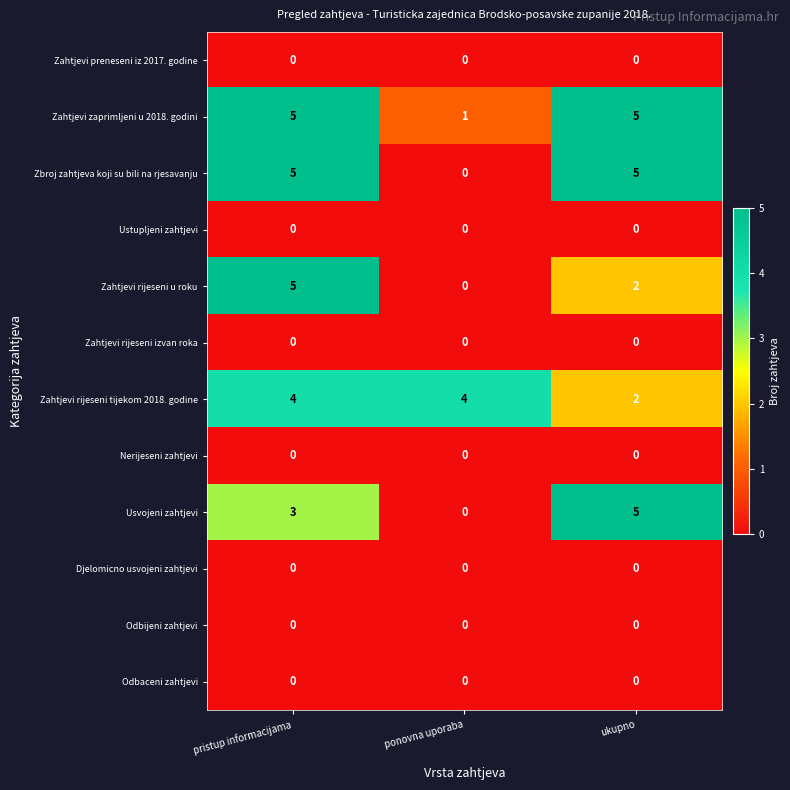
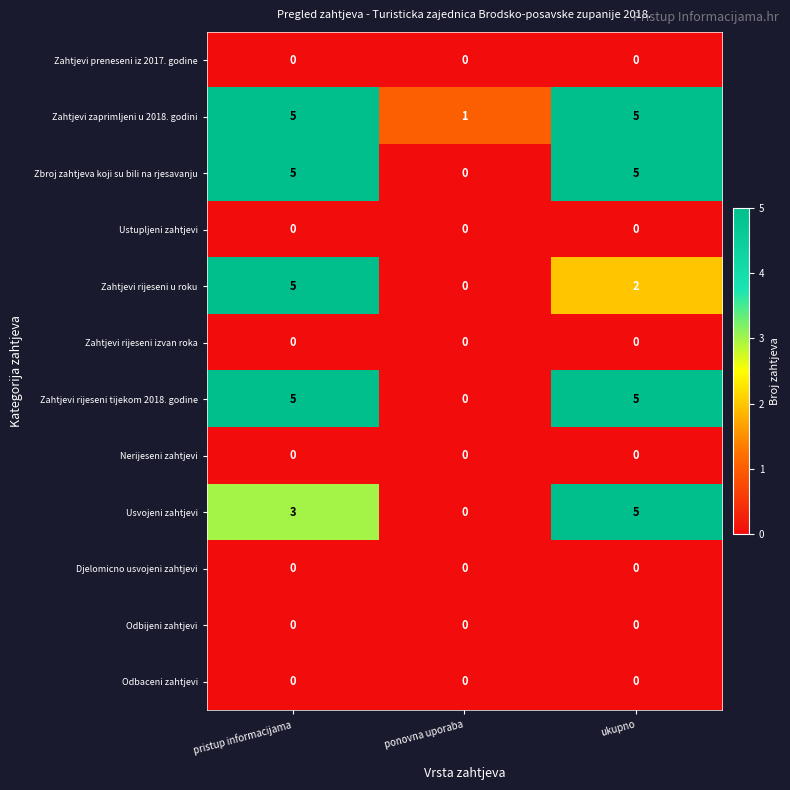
Zahtjevi rijeseni tijekom 2018. godine, pristup informacijama: 4 -> 5
Zahtjevi rijeseni tijekom 2018. godine, ponovna uporaba: 4 -> 0
Zahtjevi rijeseni tijekom 2018. godine, ukupno: 2 -> 5
